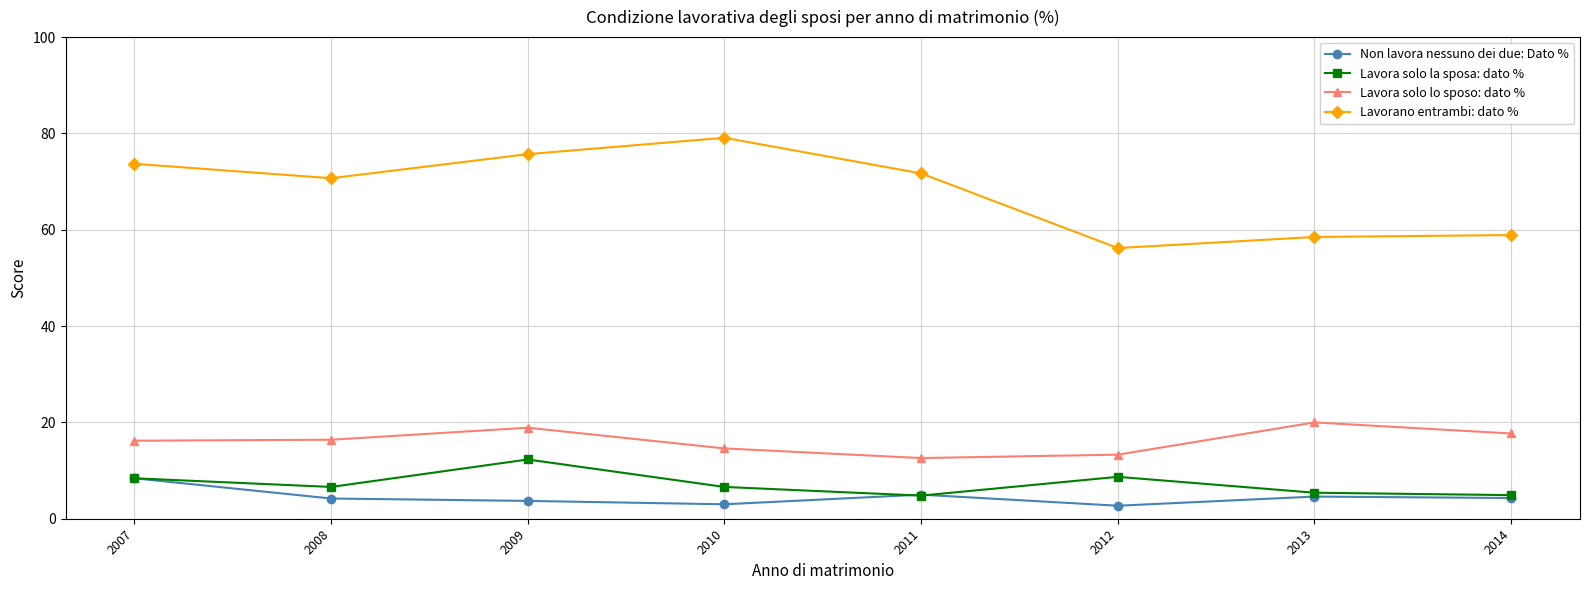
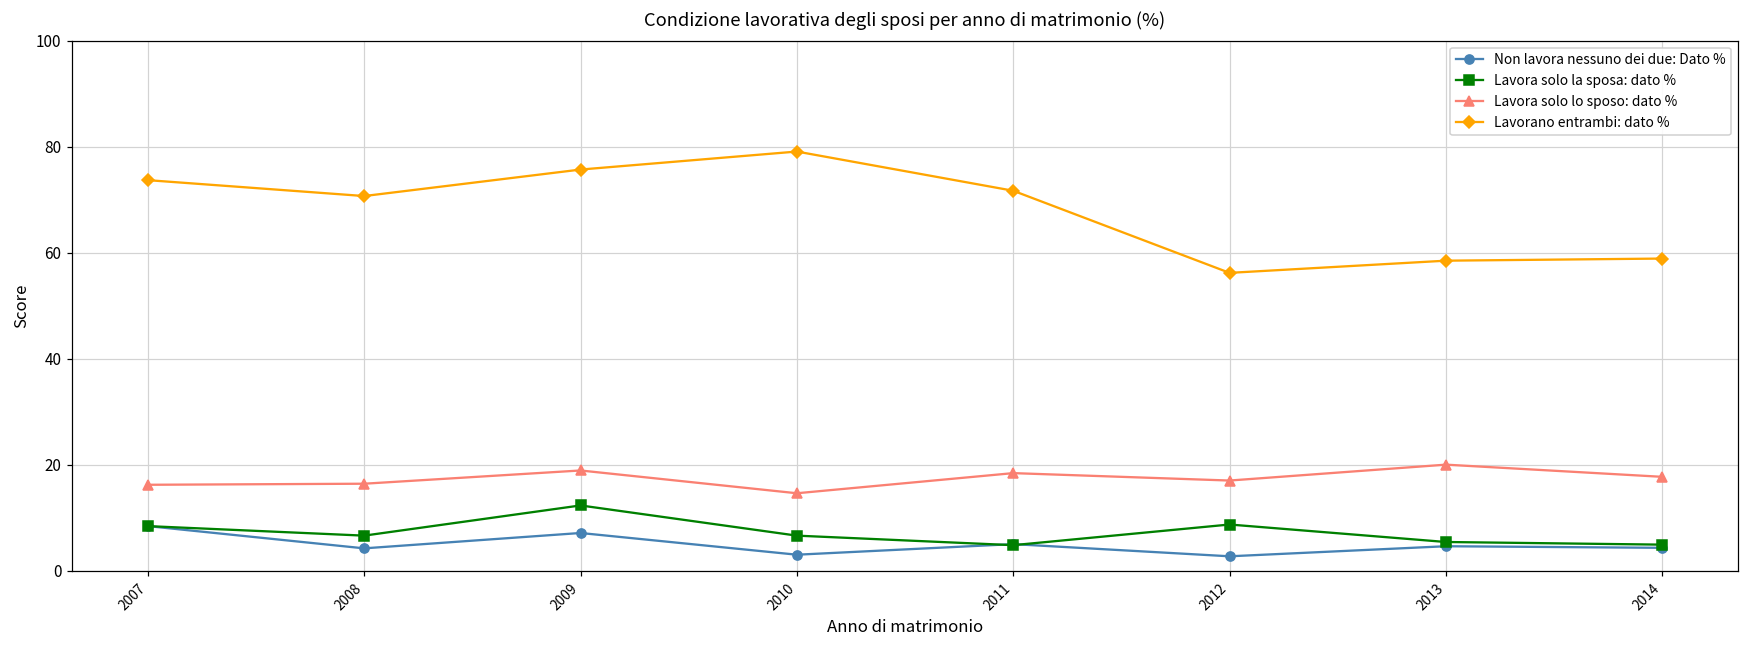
Non lavora nessuno dei due: Dato %, 2009: 4 -> 7
Lavora solo lo sposo: dato %, 2011: 13 -> 18
Lavora solo lo sposo: dato %, 2012: 13 -> 17
